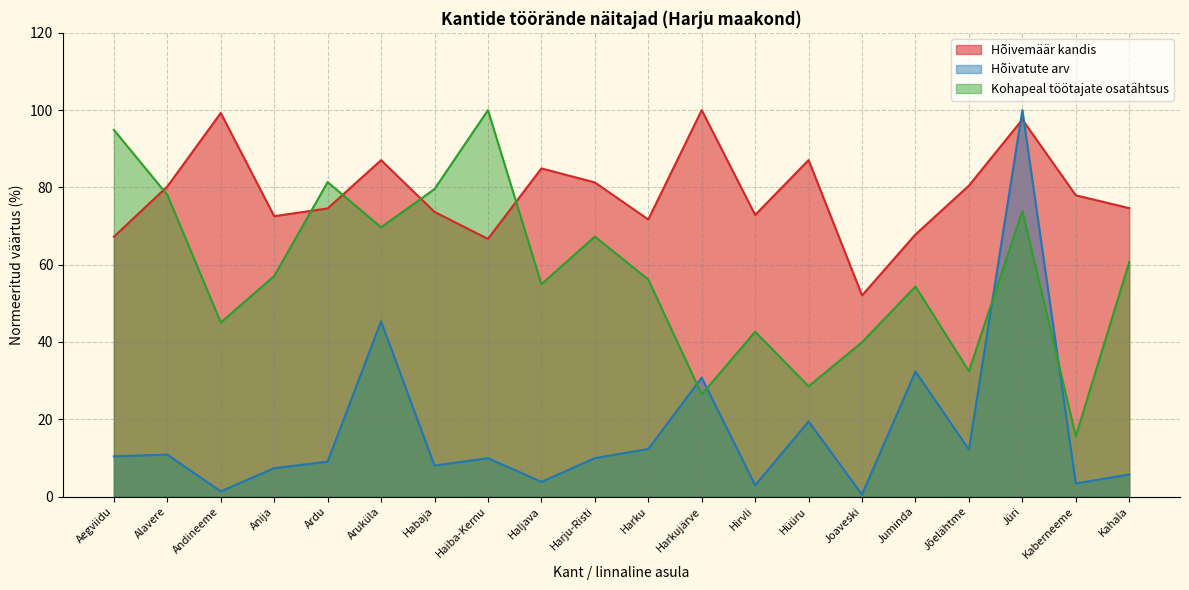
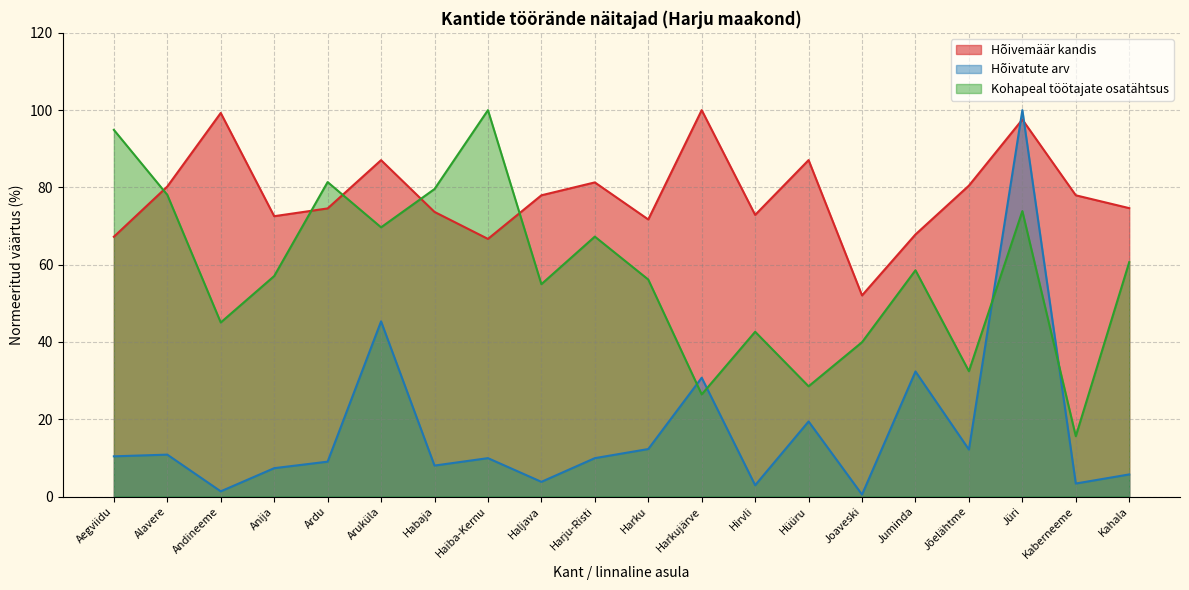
Hõivemäär kandis, Haljava: 85 -> 78
Kohapeal töötajate osatähtsus, Juminda: 54 -> 59
